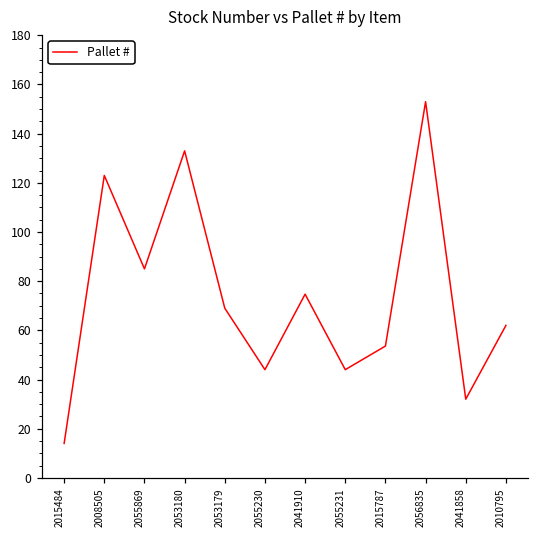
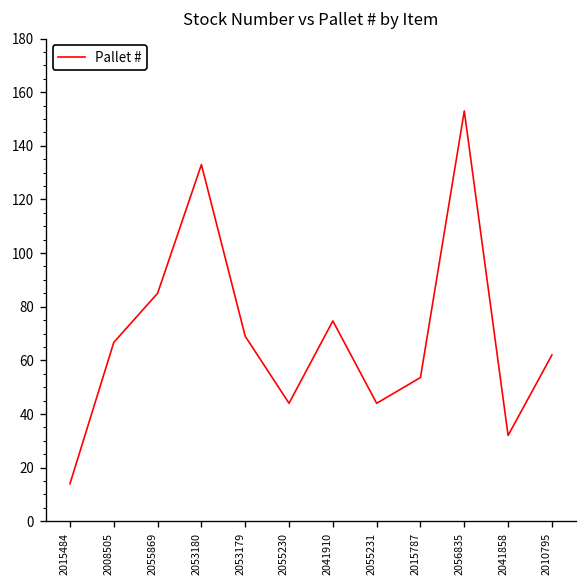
2008505: 123 -> 67
